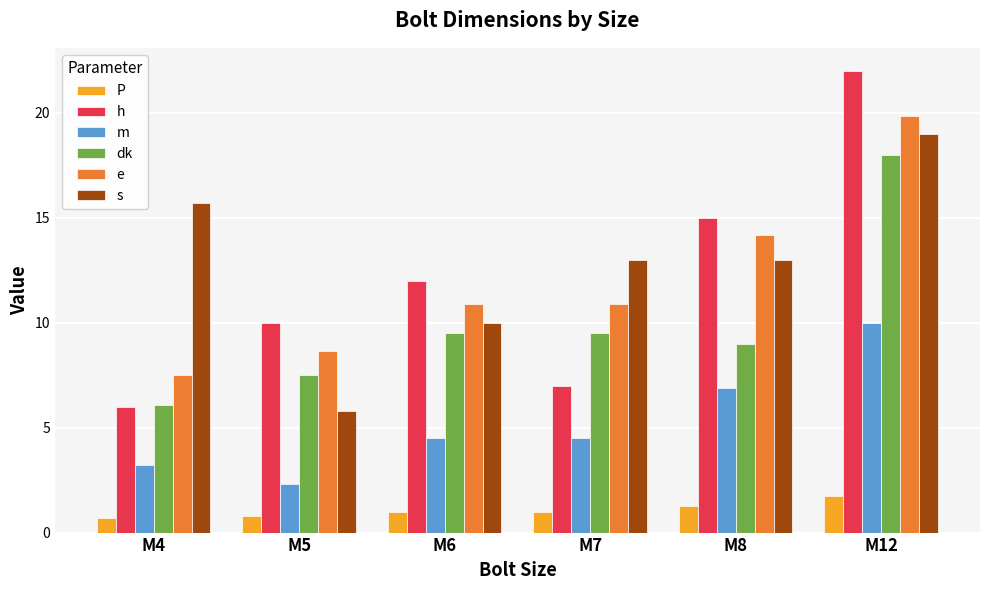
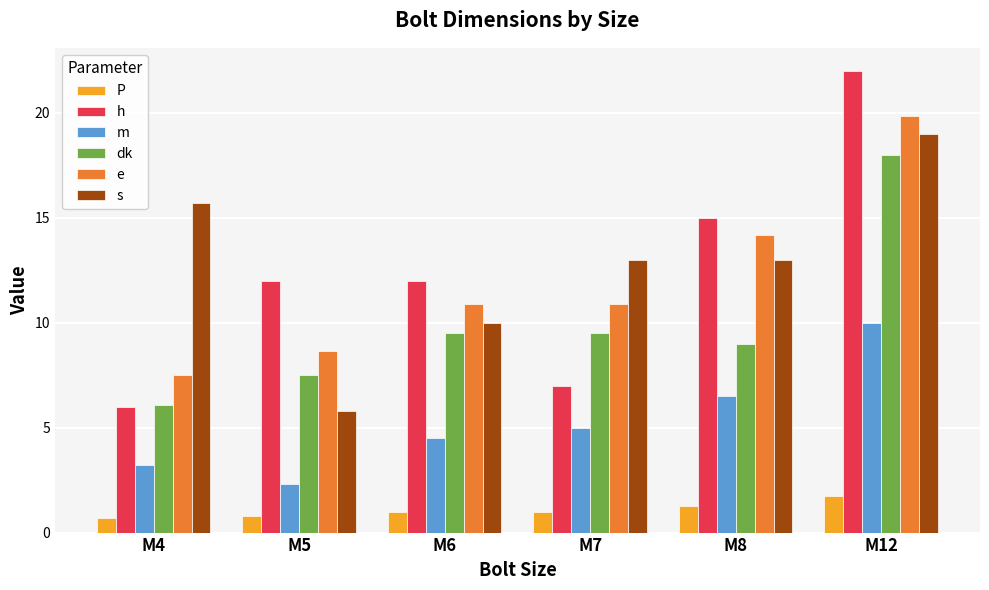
h, M5: 10 -> 12
m, M7: 4.5 -> 5.0
m, M8: 6.9 -> 6.5
